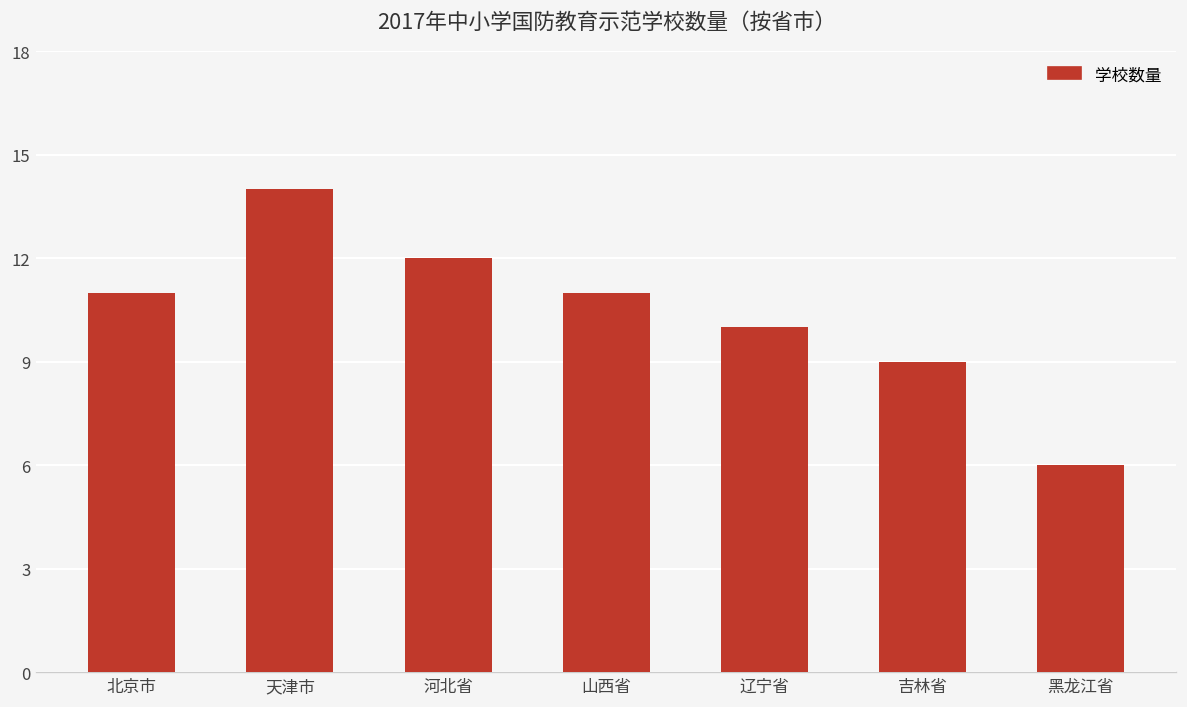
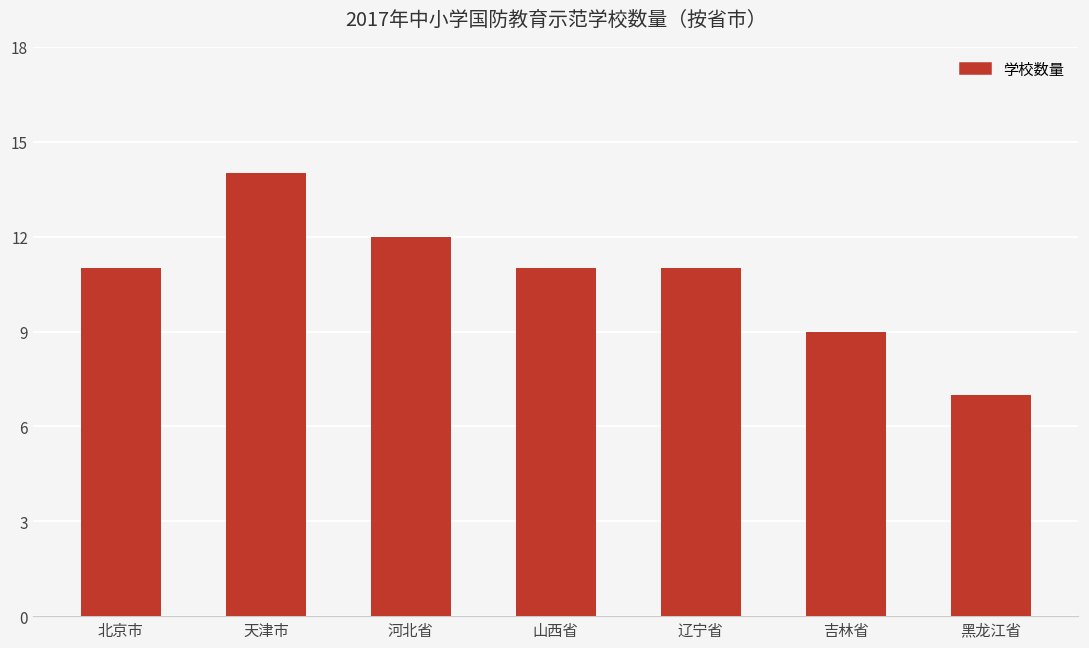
辽宁省: 10 -> 11
黑龙江省: 6 -> 7
